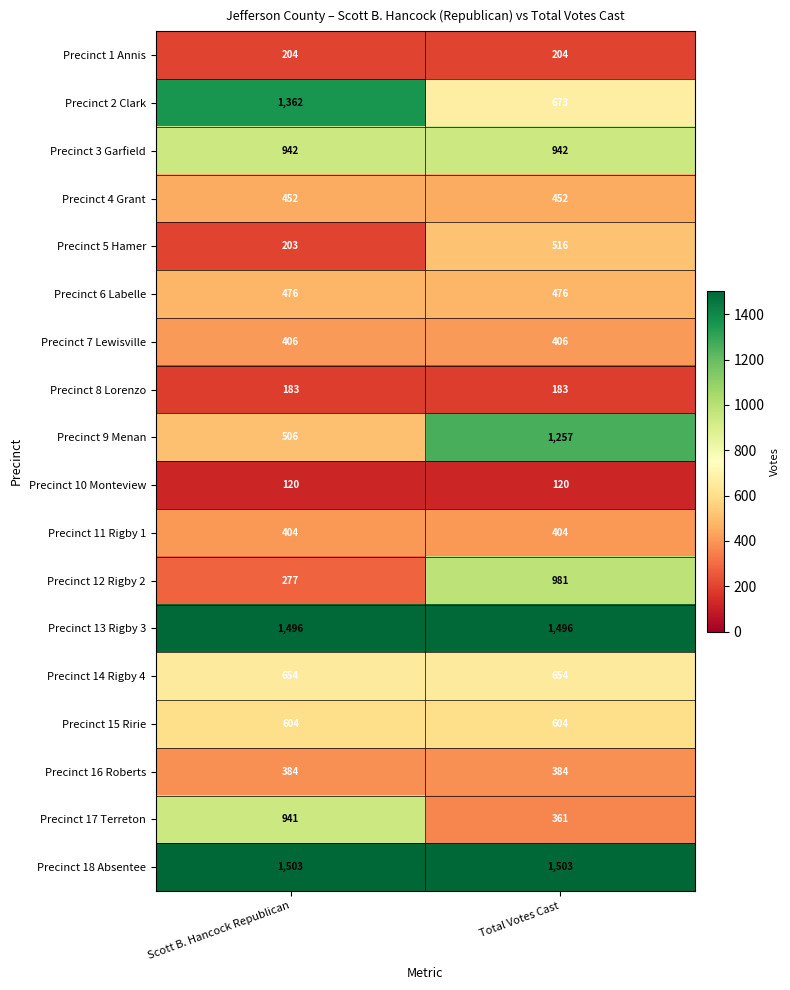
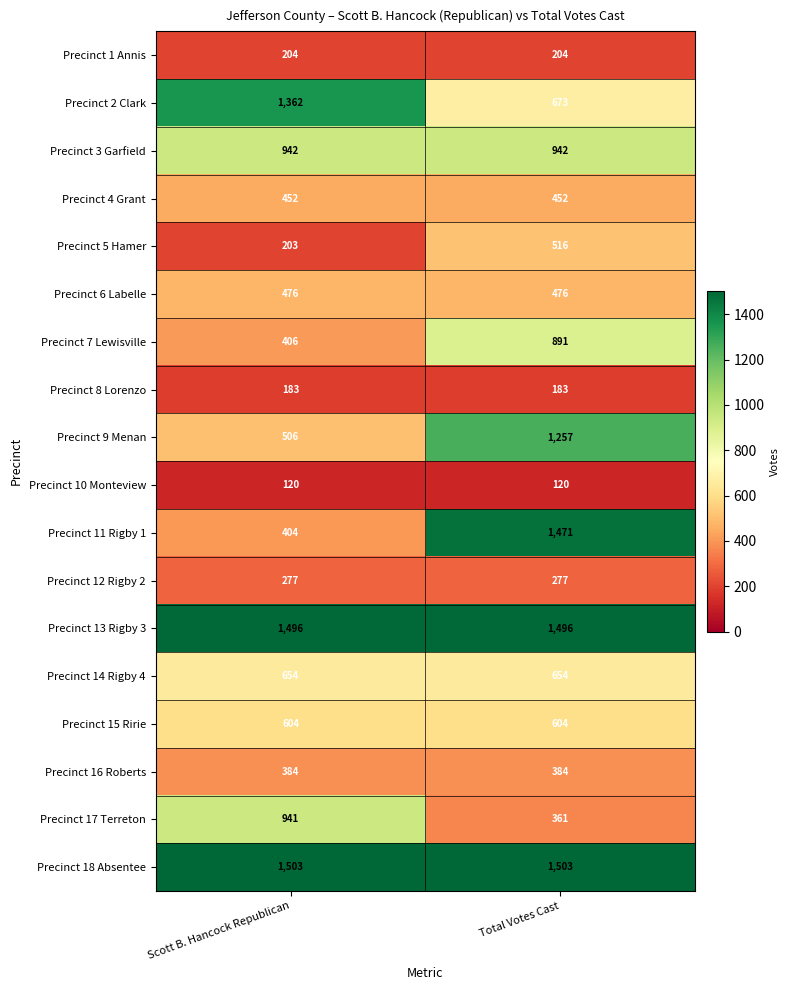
Precinct 7 Lewisville, Total Votes Cast: 406 -> 891
Precinct 11 Rigby 1, Total Votes Cast: 404 -> 1,471
Precinct 12 Rigby 2, Total Votes Cast: 981 -> 277
